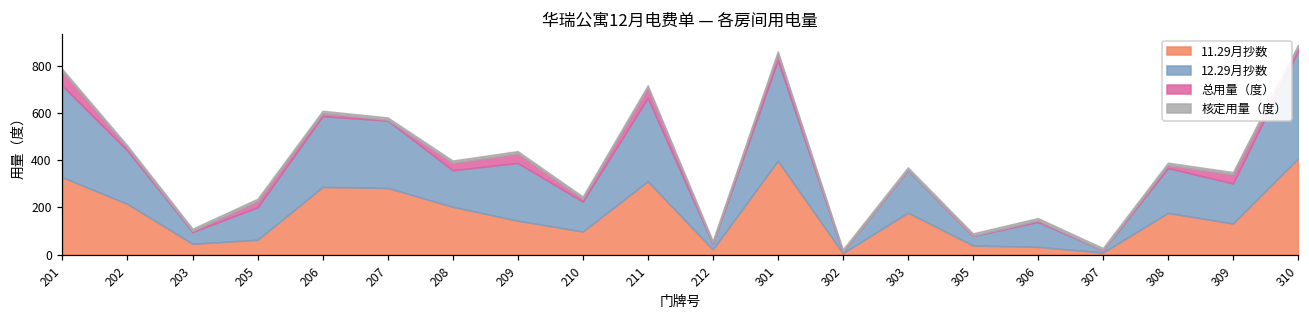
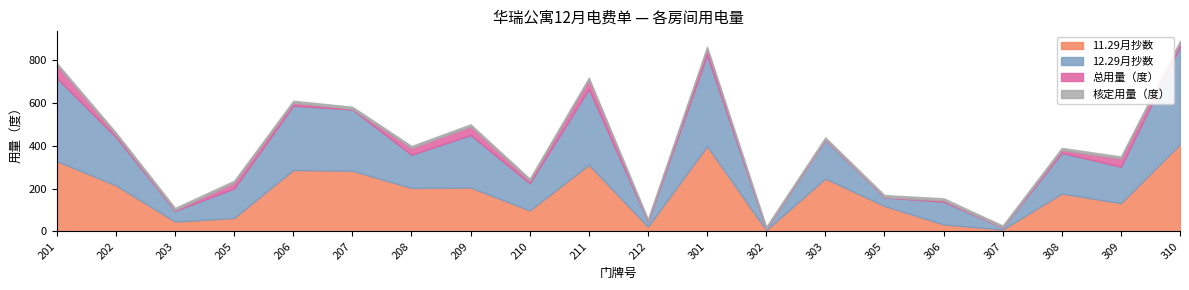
11.29月抄数, 209: 140 -> 210
11.29月抄数, 303: 180 -> 250
11.29月抄数, 305: 40 -> 120
